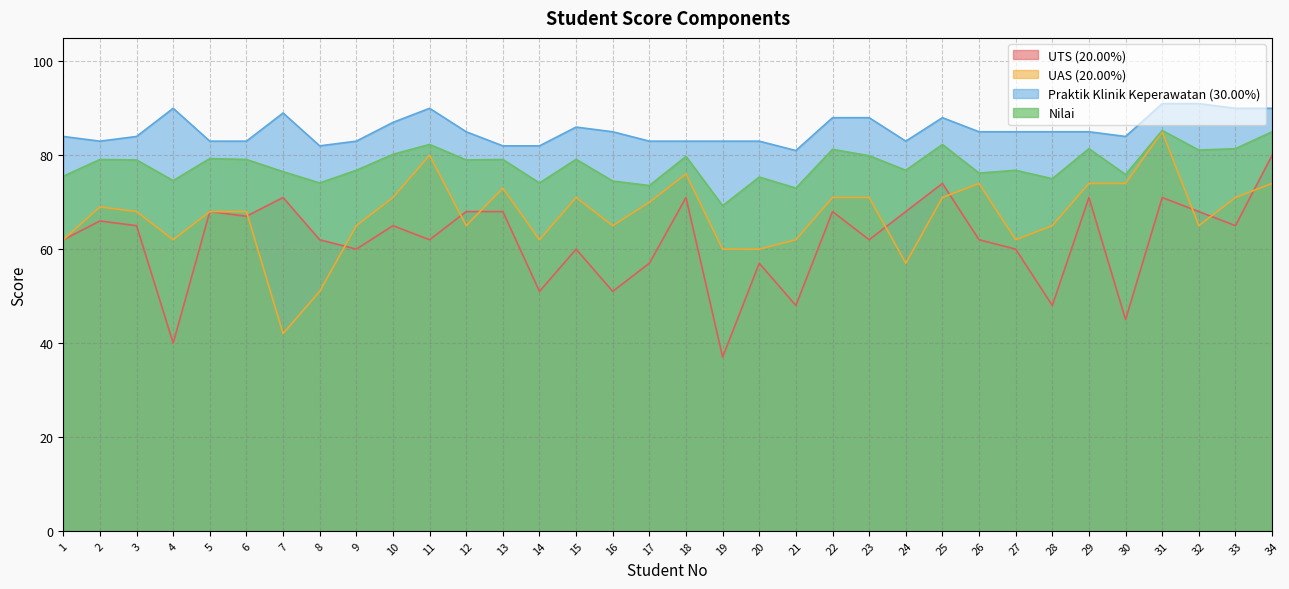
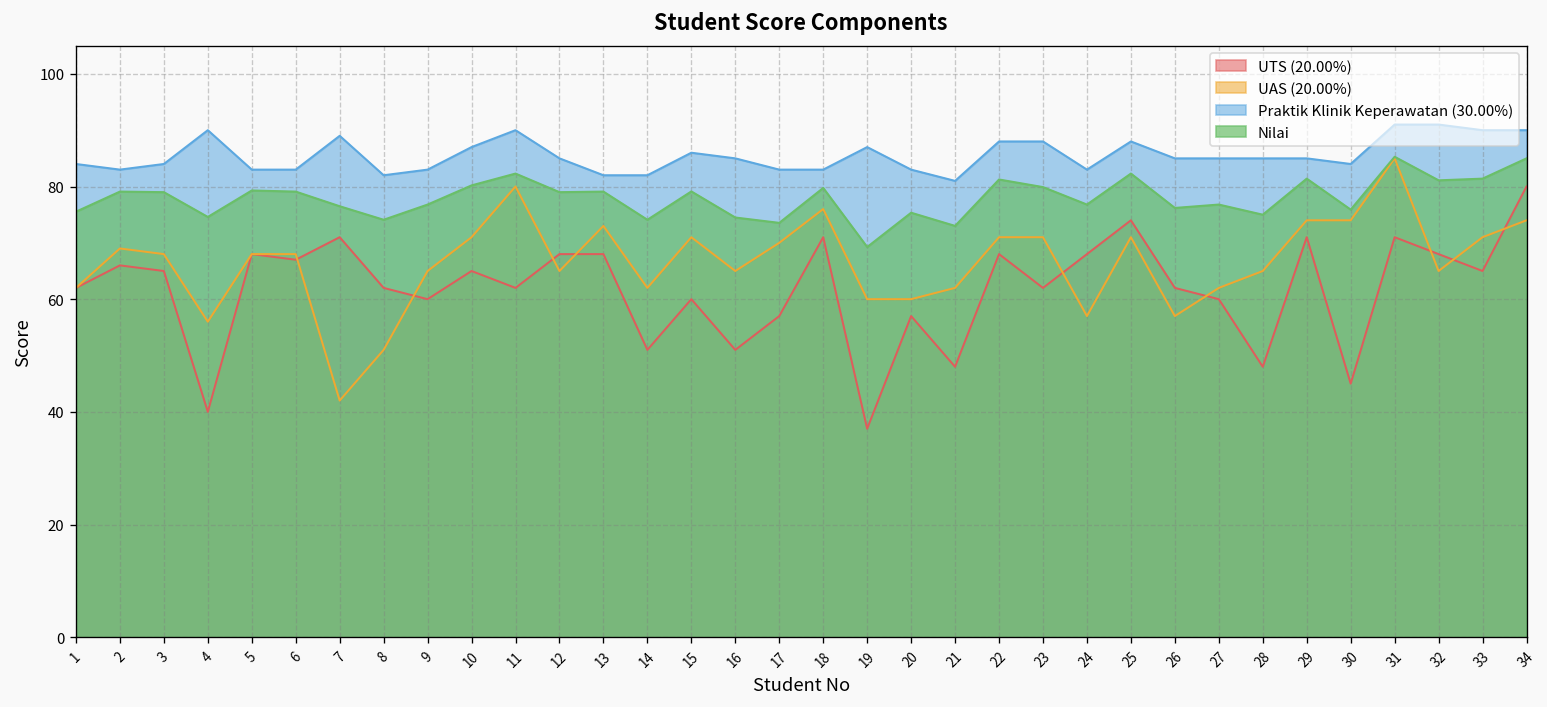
UAS (20.00%), 4: 62 -> 56
Praktik Klinik Keperawatan (30.00%), 19: 83 -> 87
UAS (20.00%), 26: 74 -> 57
